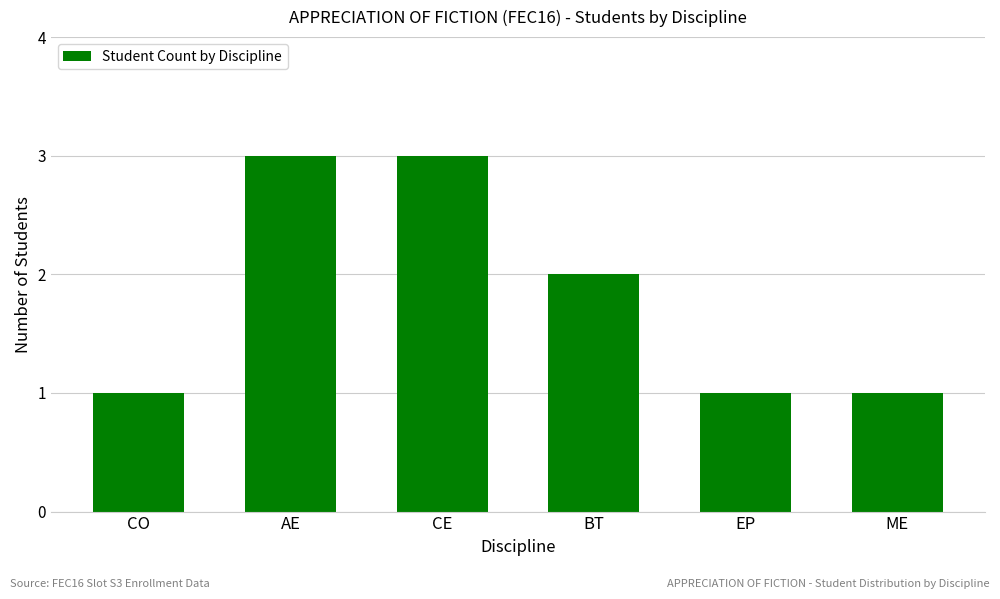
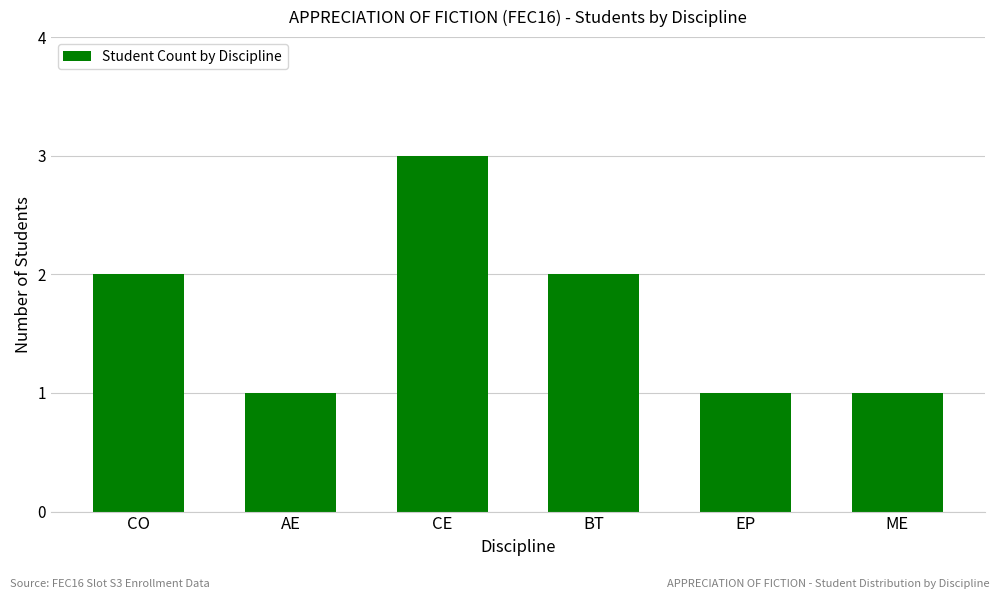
CO: 1 -> 2
AE: 3 -> 1
